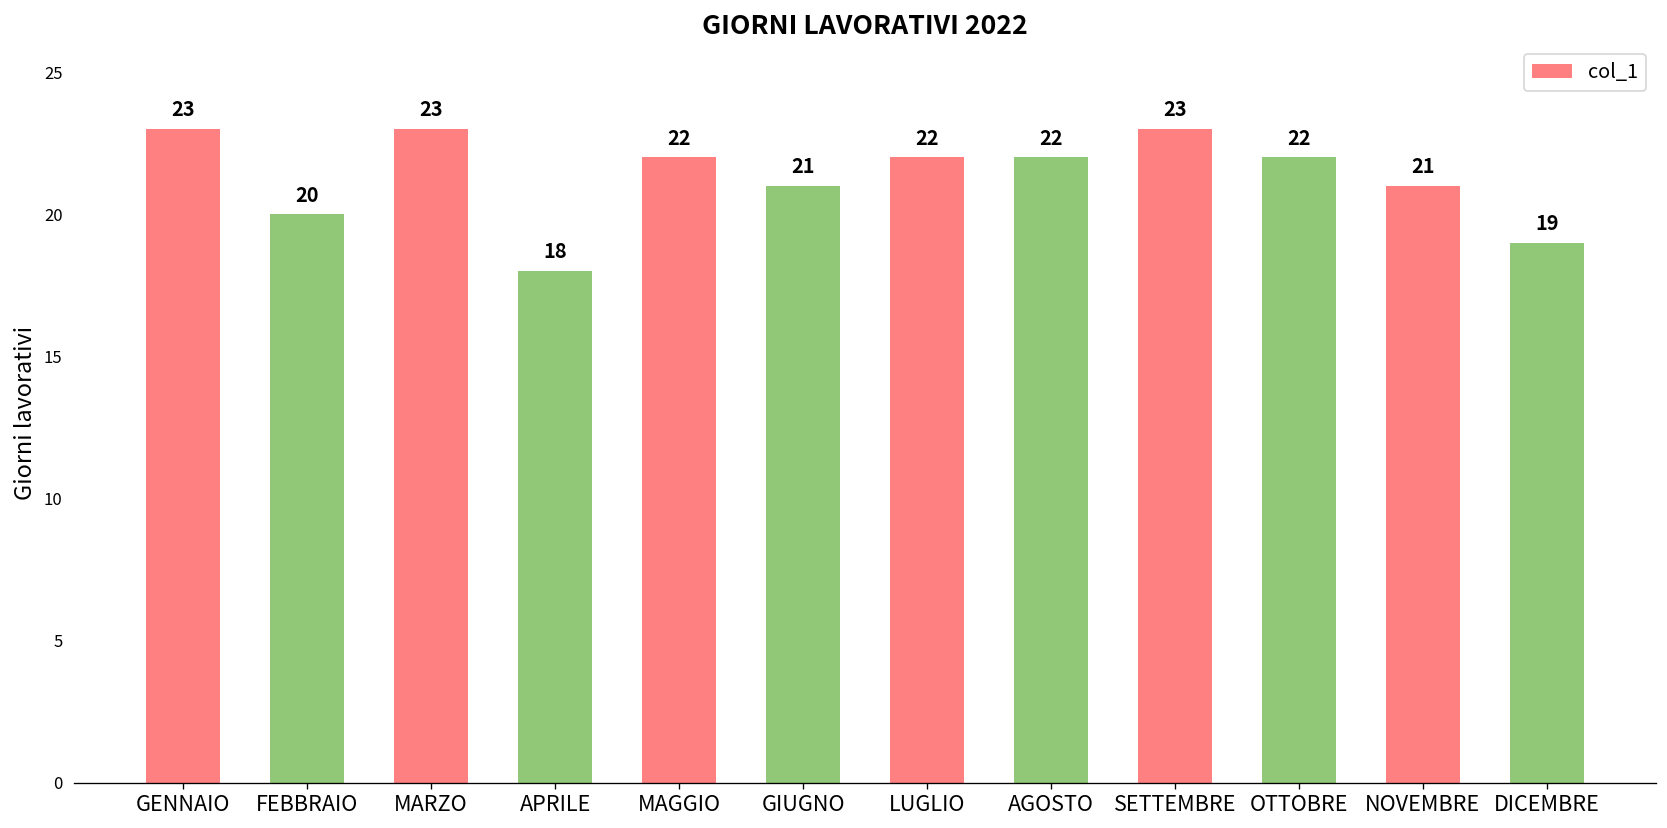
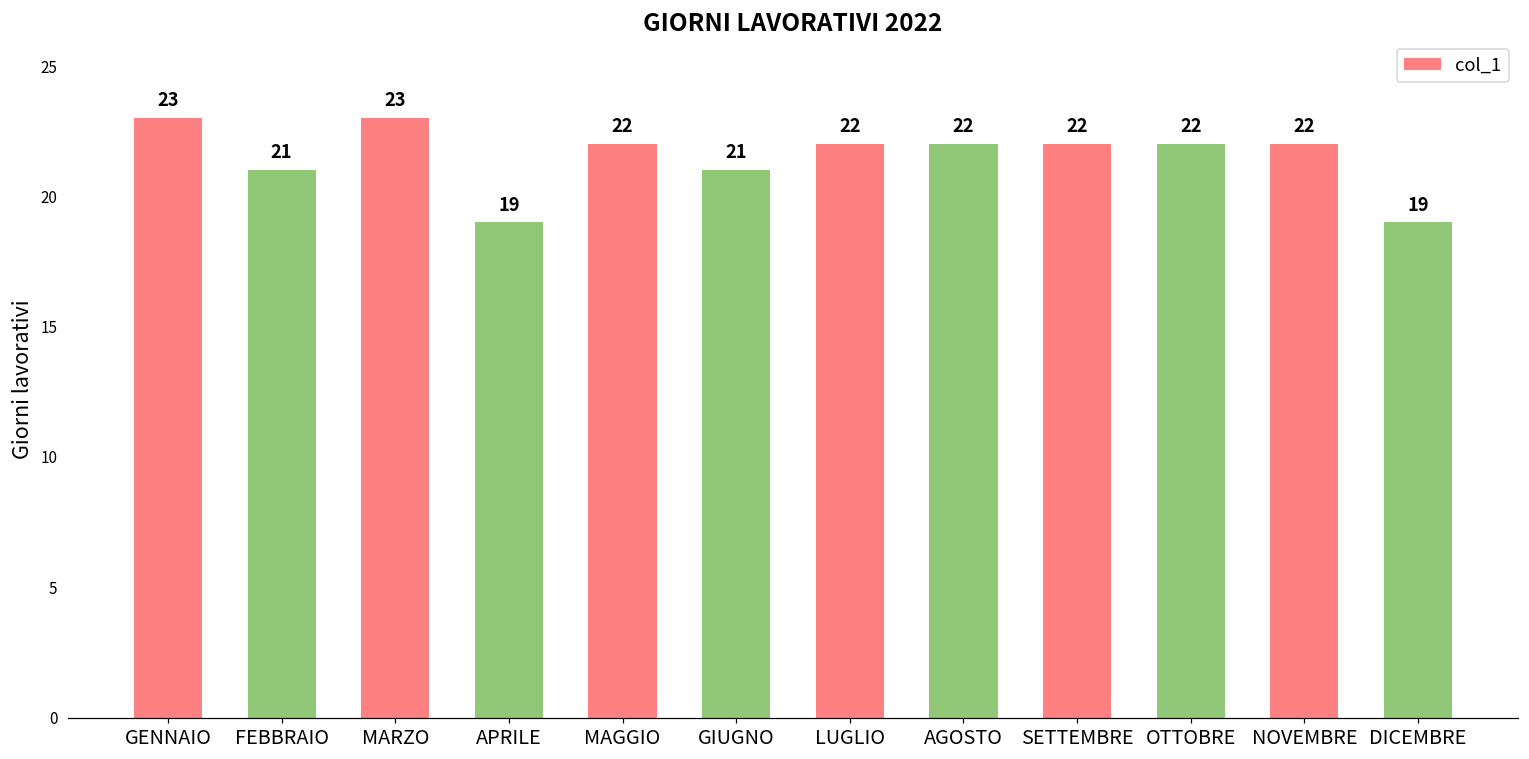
FEBBRAIO: 20 -> 21
APRILE: 18 -> 19
SETTEMBRE: 23 -> 22
NOVEMBRE: 21 -> 22
